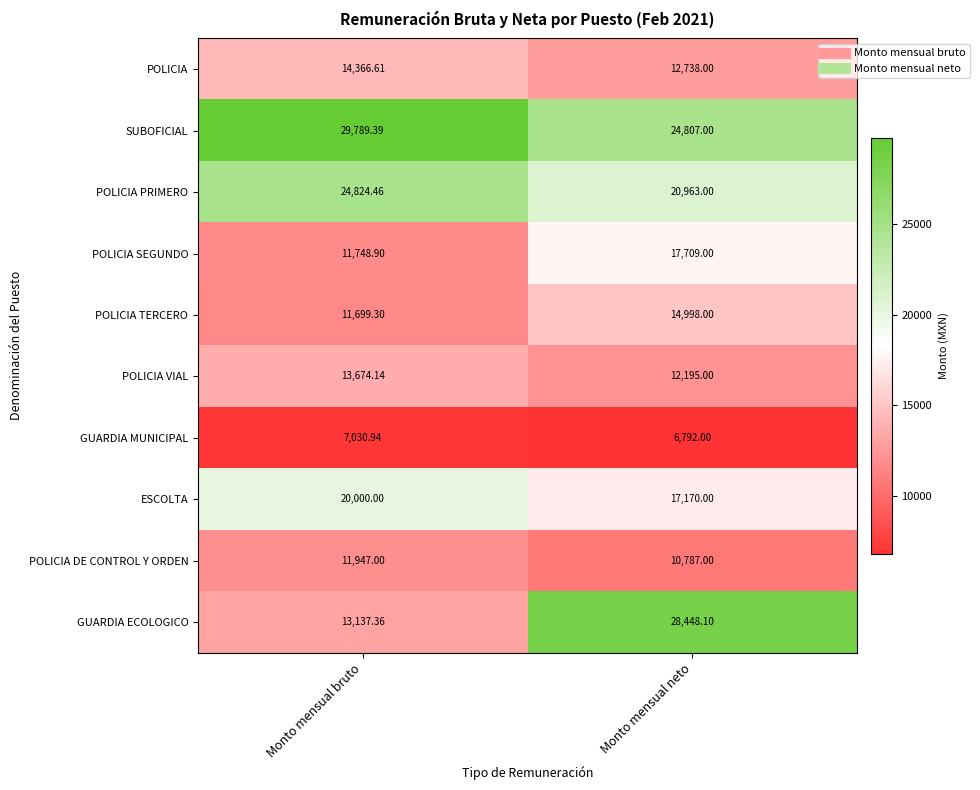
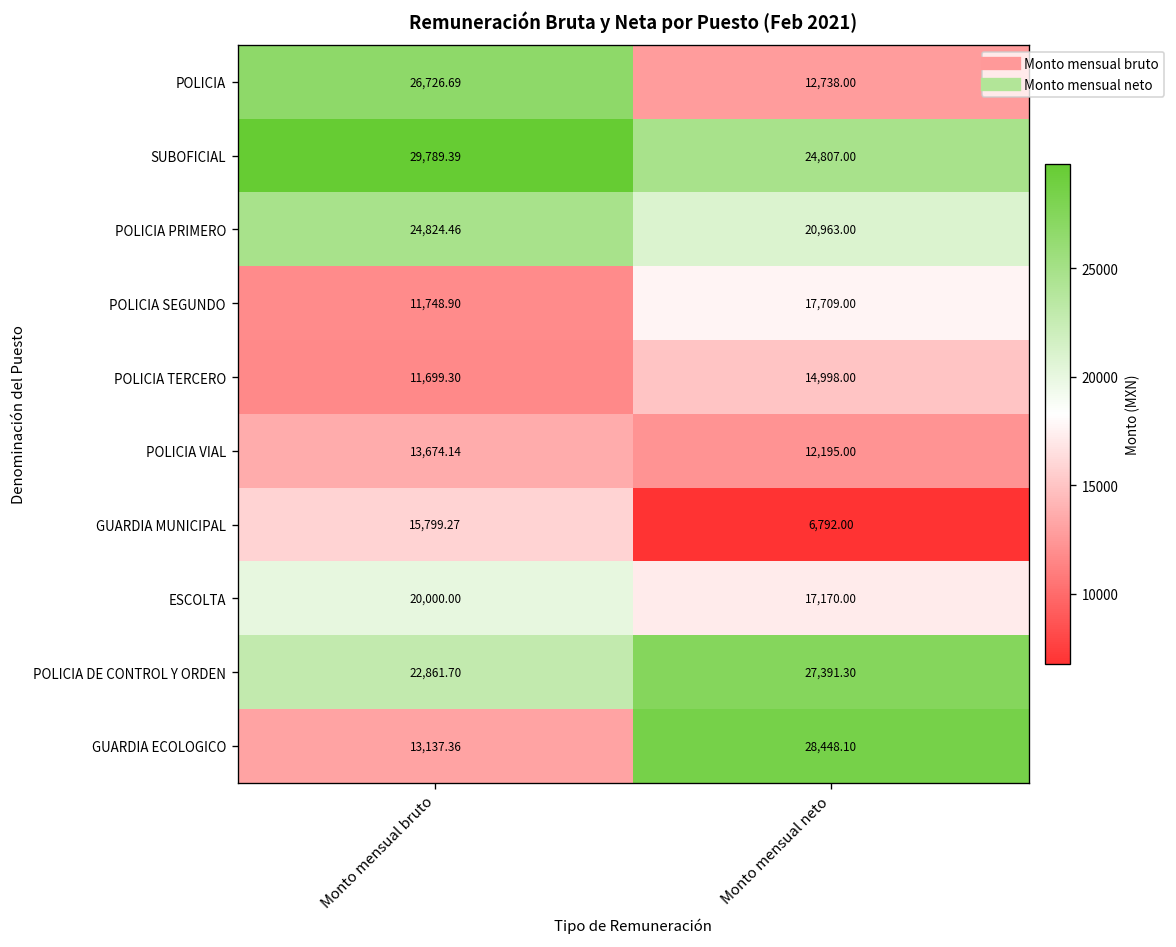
POLICIA, Monto mensual bruto: 14,366.61 -> 26,726.69
GUARDIA MUNICIPAL, Monto mensual bruto: 7,030.94 -> 15,799.27
POLICIA DE CONTROL Y ORDEN, Monto mensual bruto: 11,947.00 -> 22,861.70
POLICIA DE CONTROL Y ORDEN, Monto mensual neto: 10,787.00 -> 27,391.30
